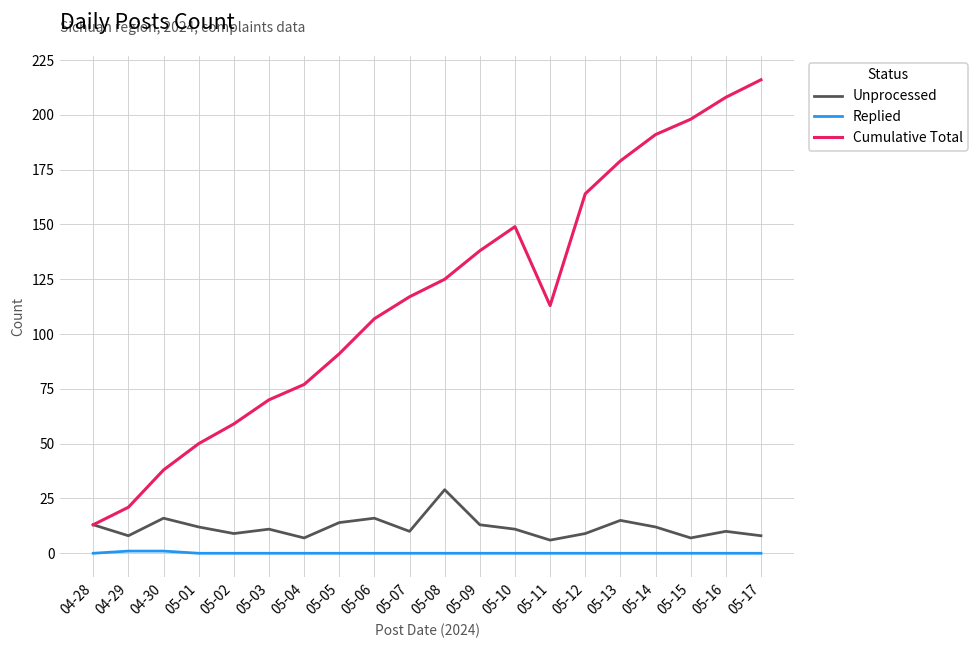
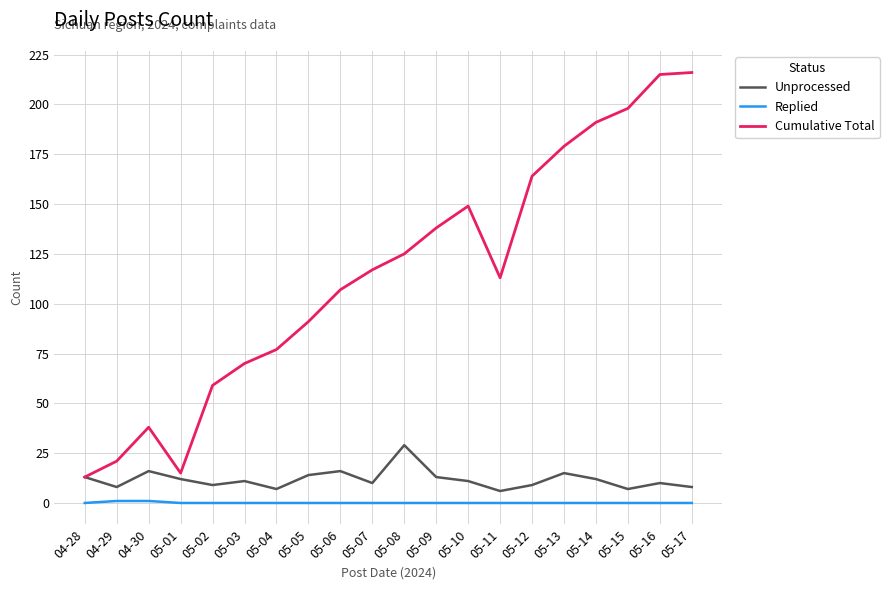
Cumulative Total, 05-01: 50 -> 15
Cumulative Total, 05-16: 208 -> 215
